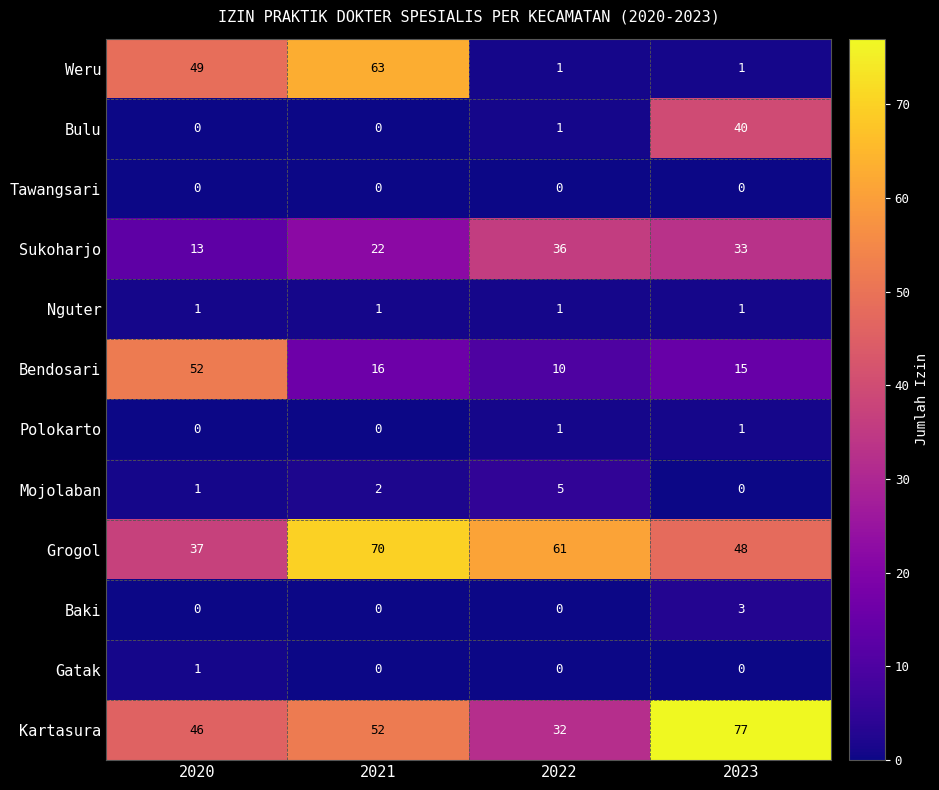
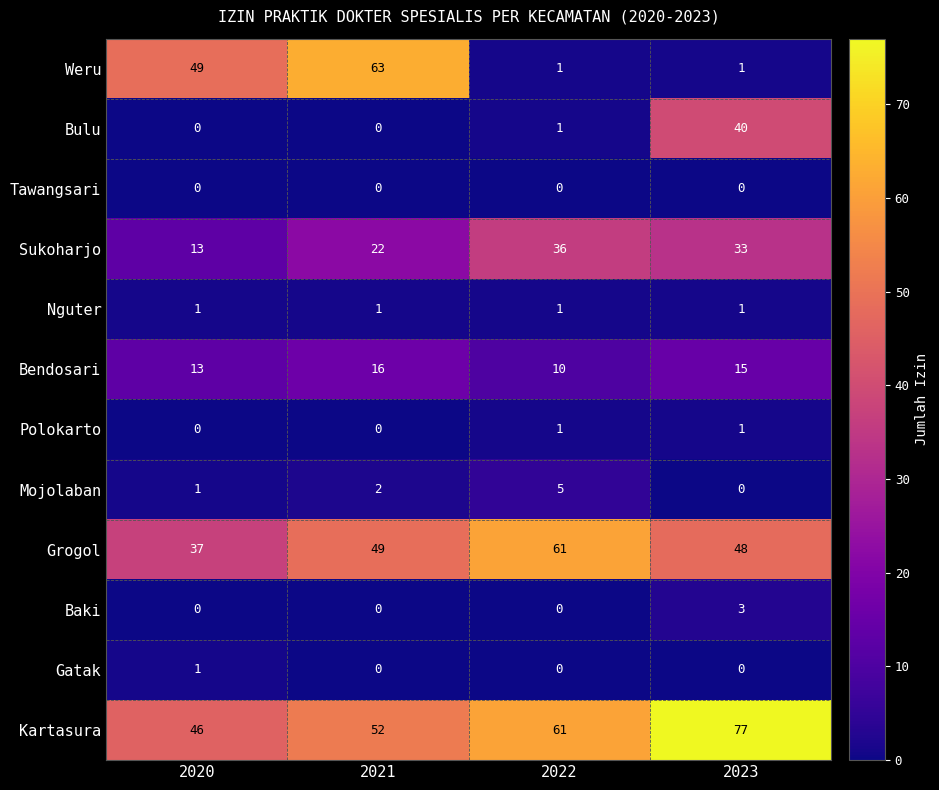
Bendosari, 2020: 52 -> 13
Grogol, 2021: 70 -> 49
Kartasura, 2022: 32 -> 61
